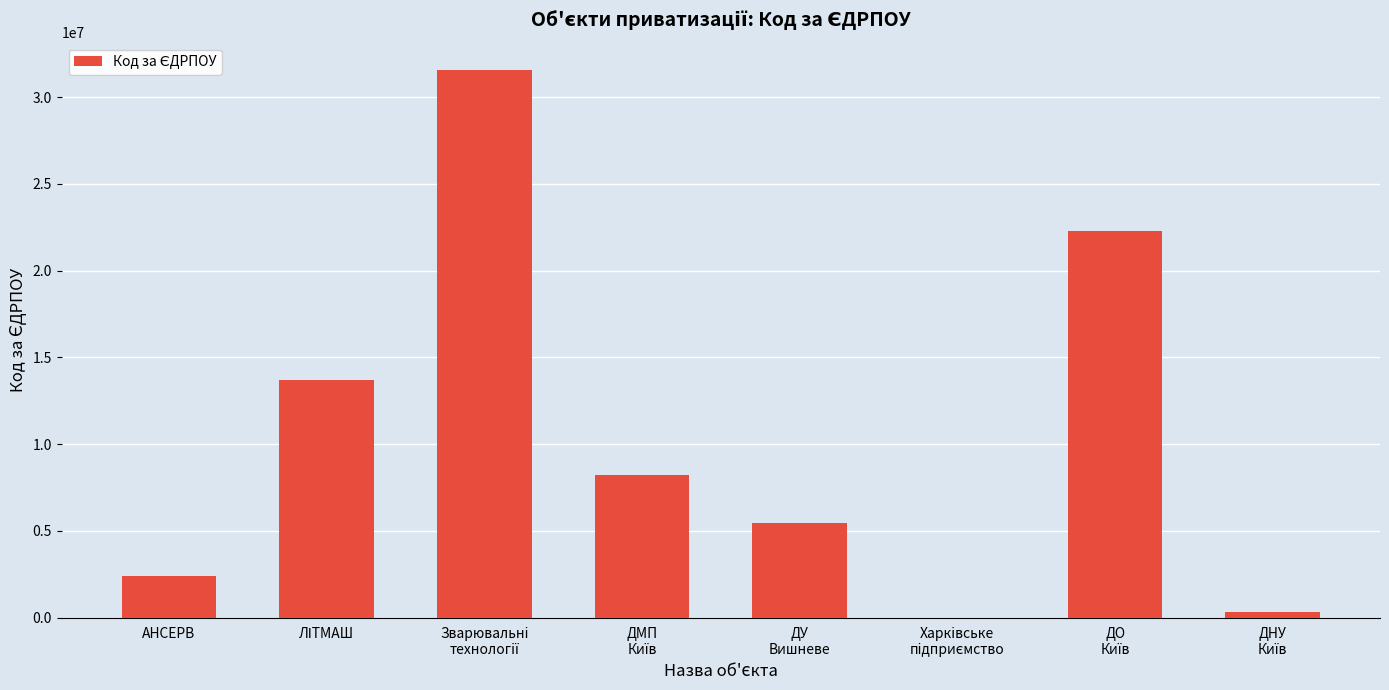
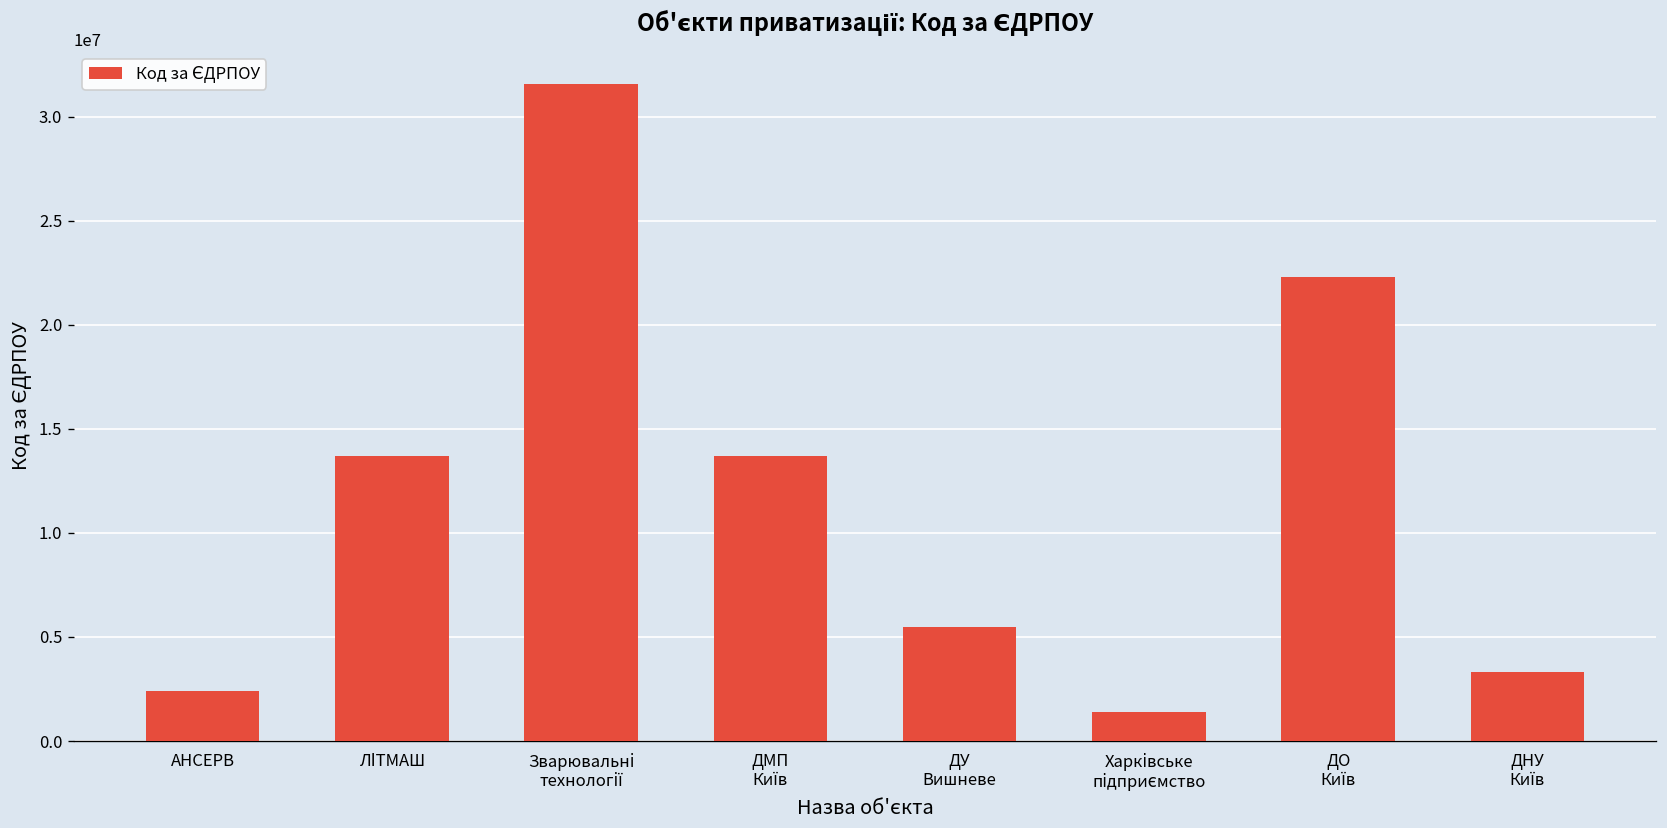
ДМП Київ: 8200000 -> 13700000
Харківське підприємство: 0 -> 1400000
ДНУ Київ: 300000 -> 3300000
